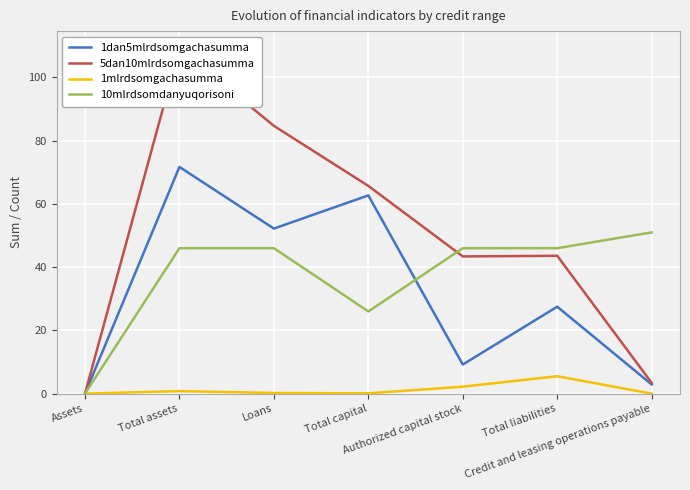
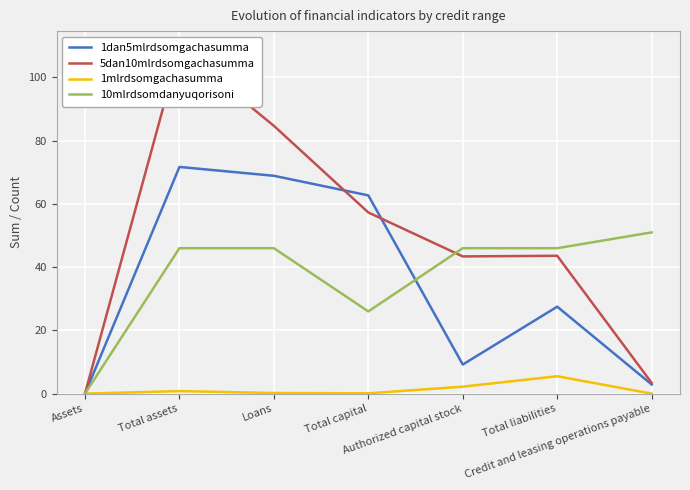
1dan5mlrdsomgachasumma, Loans: 52 -> 69
5dan10mlrdsomgachasumma, Total capital: 66 -> 57
